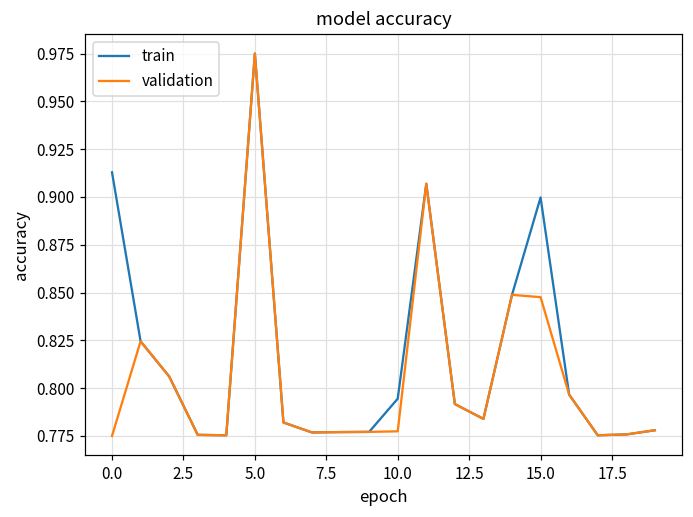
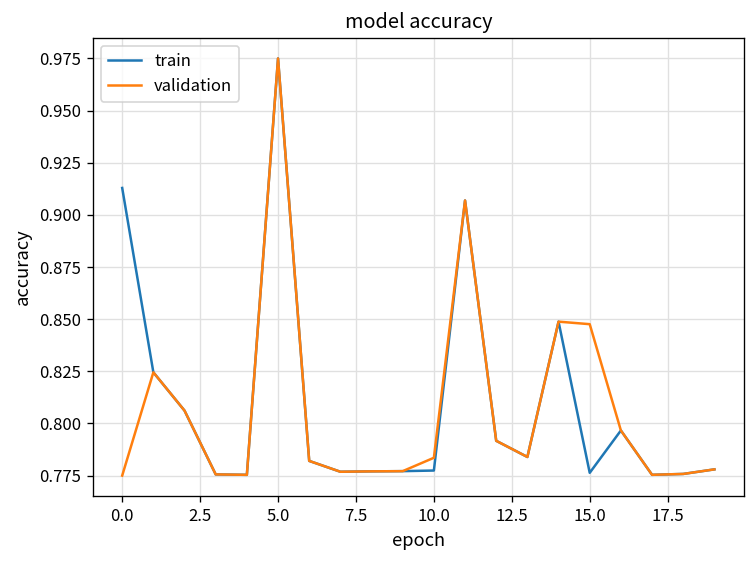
train, 10.0: 0.795 -> 0.777
validation, 10.0: 0.777 -> 0.784
train, 15.0: 0.900 -> 0.776
